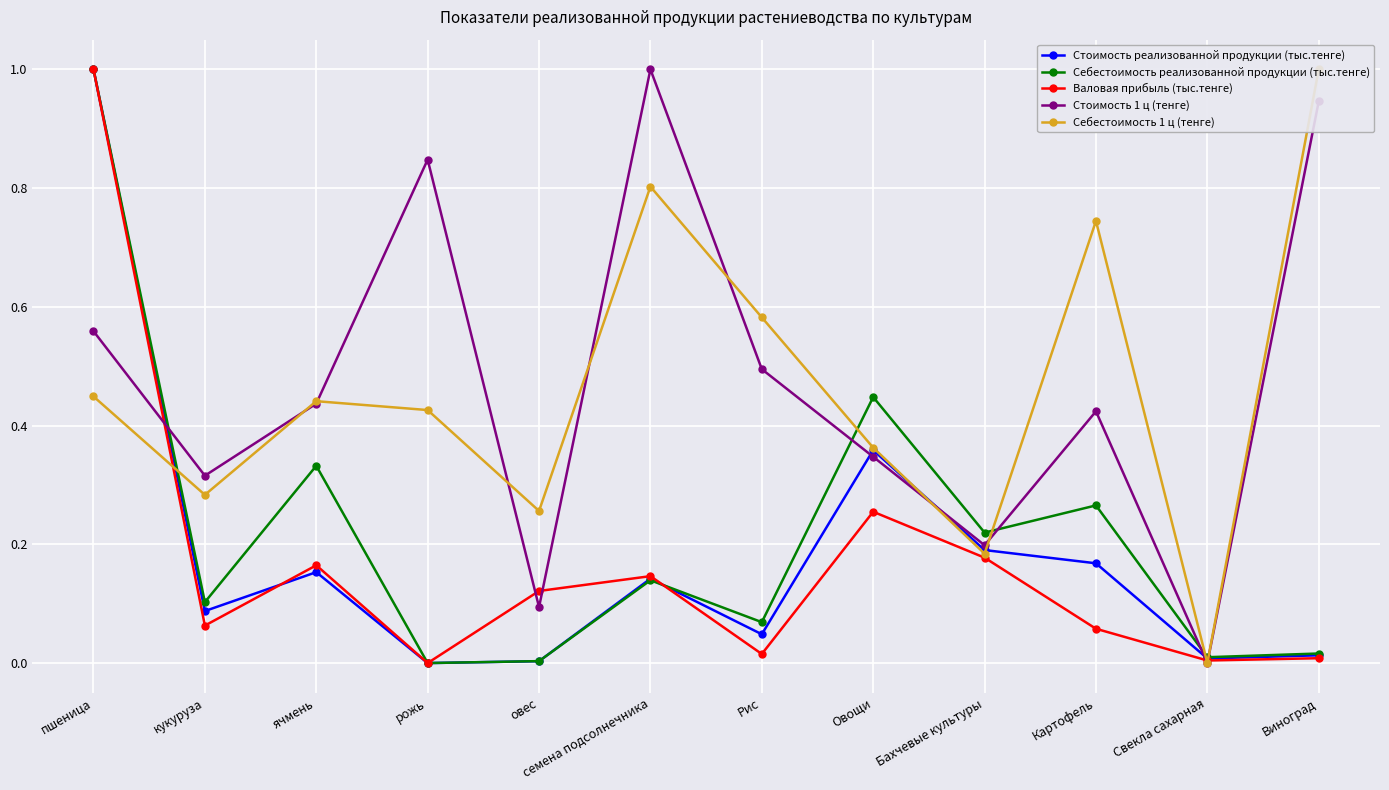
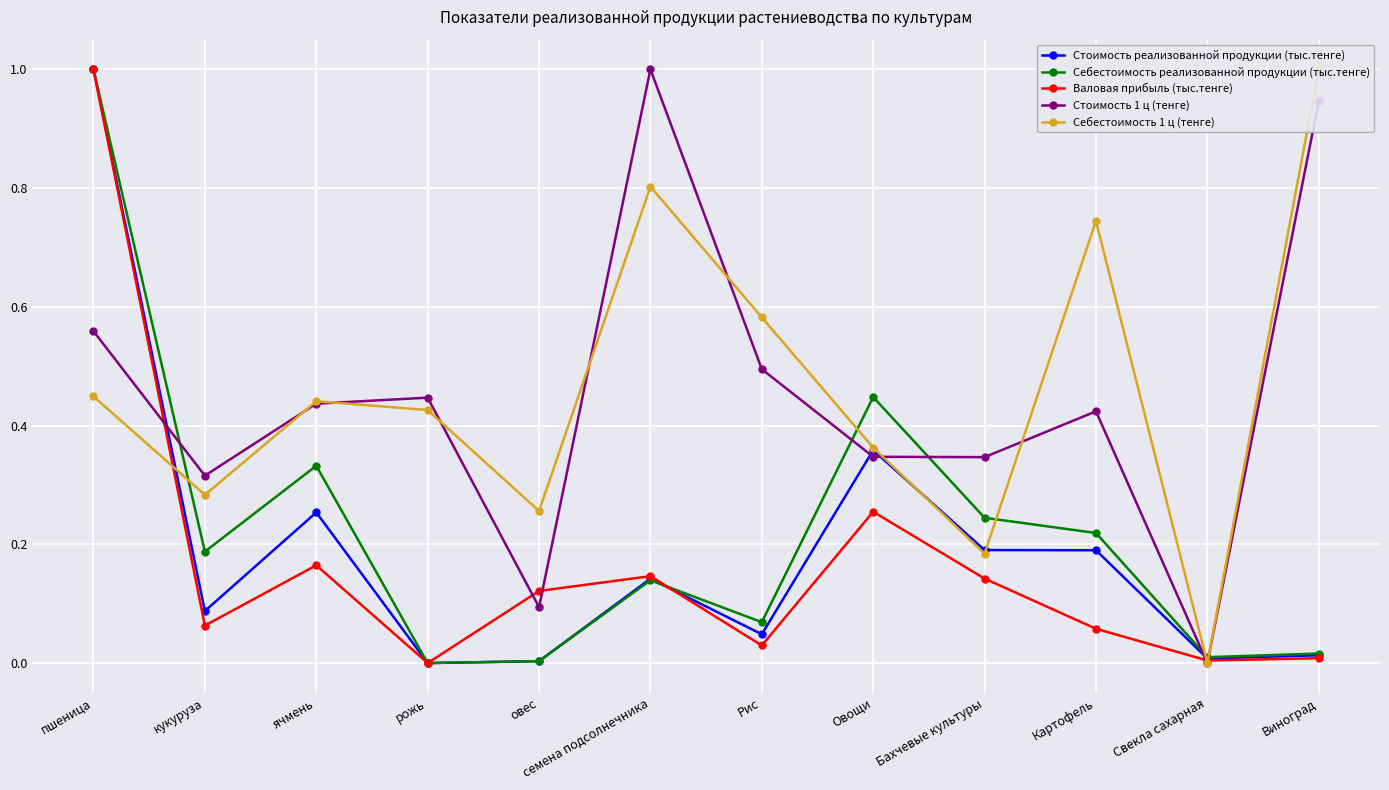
Себестоимость реализованной продукции (тыс.тенге), кукуруза: 0.10 -> 0.19
Стоимость реализованной продукции (тыс.тенге), ячмень: 0.15 -> 0.25
Стоимость 1 ц (тенге), рожь: 0.85 -> 0.45
Валовая прибыль (тыс.тенге), Рис: 0.02 -> 0.03
Себестоимость реализованной продукции (тыс.тенге), Бахчевые культуры: 0.22 -> 0.24
Валовая прибыль (тыс.тенге), Бахчевые культуры: 0.18 -> 0.14
Стоимость 1 ц (тенге), Бахчевые культуры: 0.20 -> 0.35
Стоимость реализованной продукции (тыс.тенге), Картофель: 0.17 -> 0.19
Себестоимость реализованной продукции (тыс.тенге), Картофель: 0.27 -> 0.22
